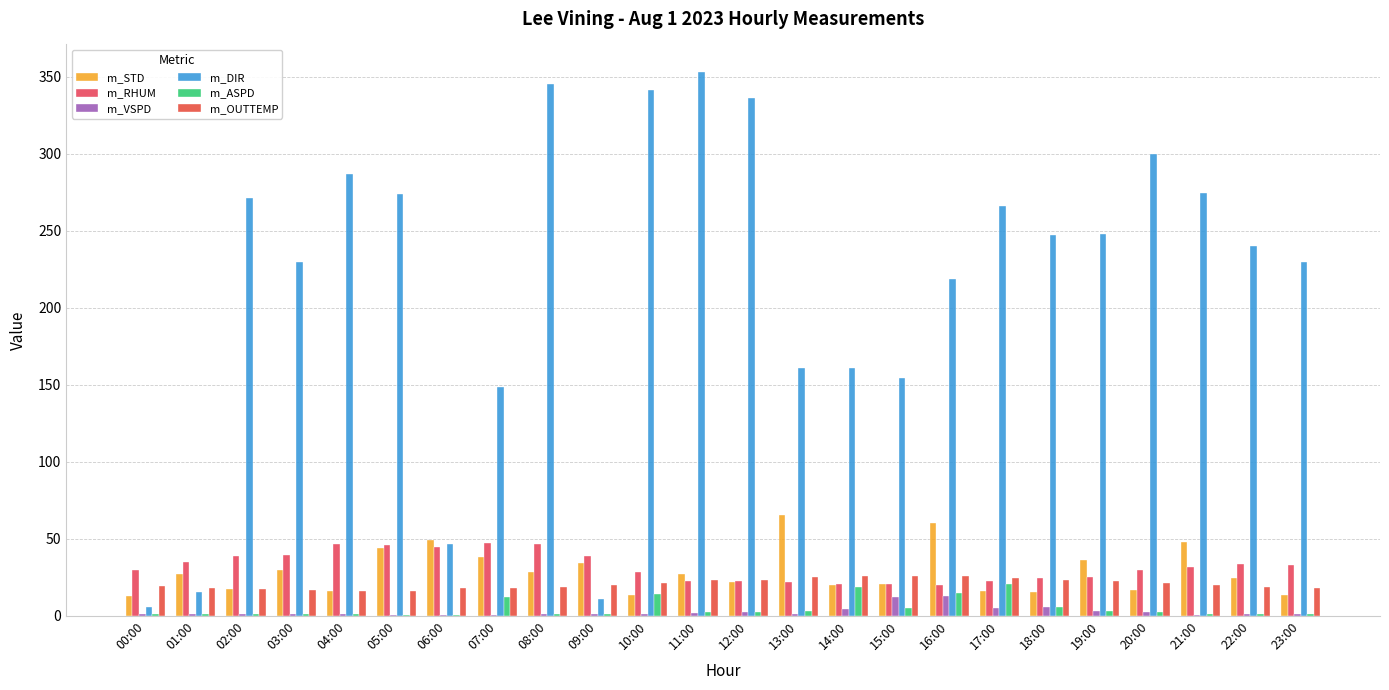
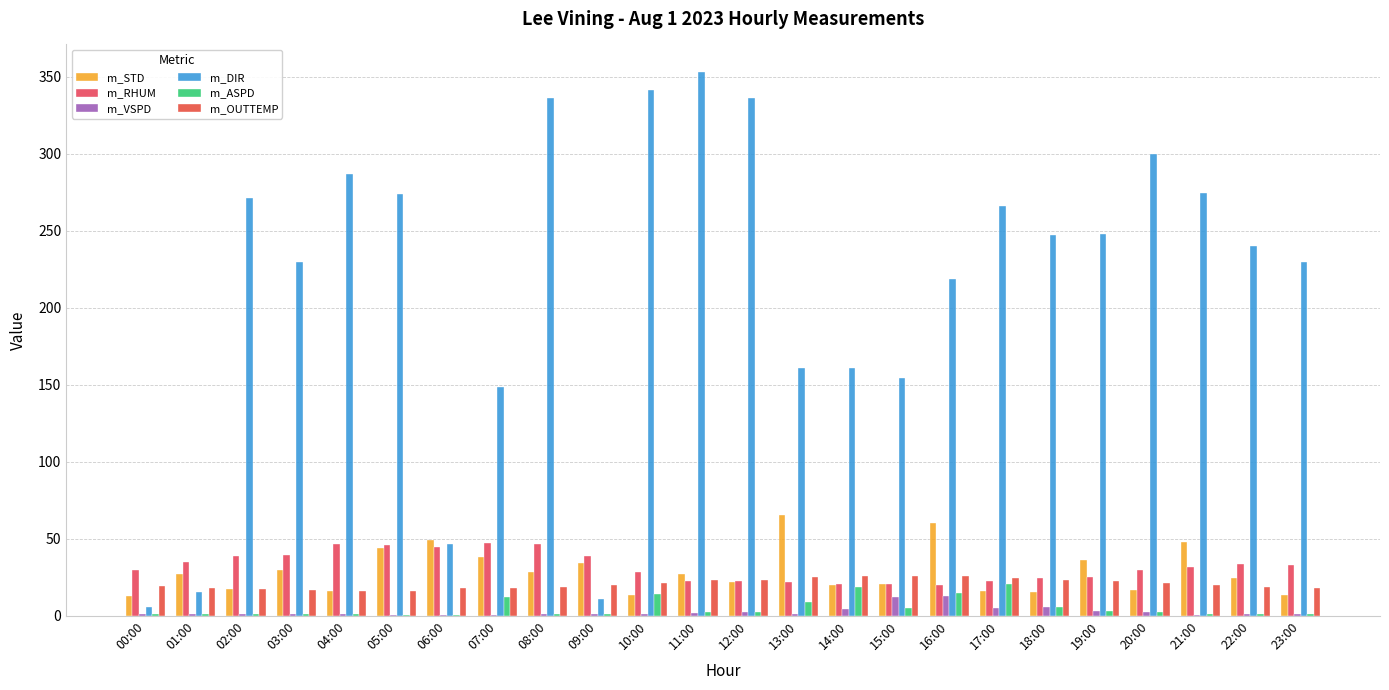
m_DIR, 08:00: 345 -> 336
m_ASPD, 13:00: 3 -> 9
